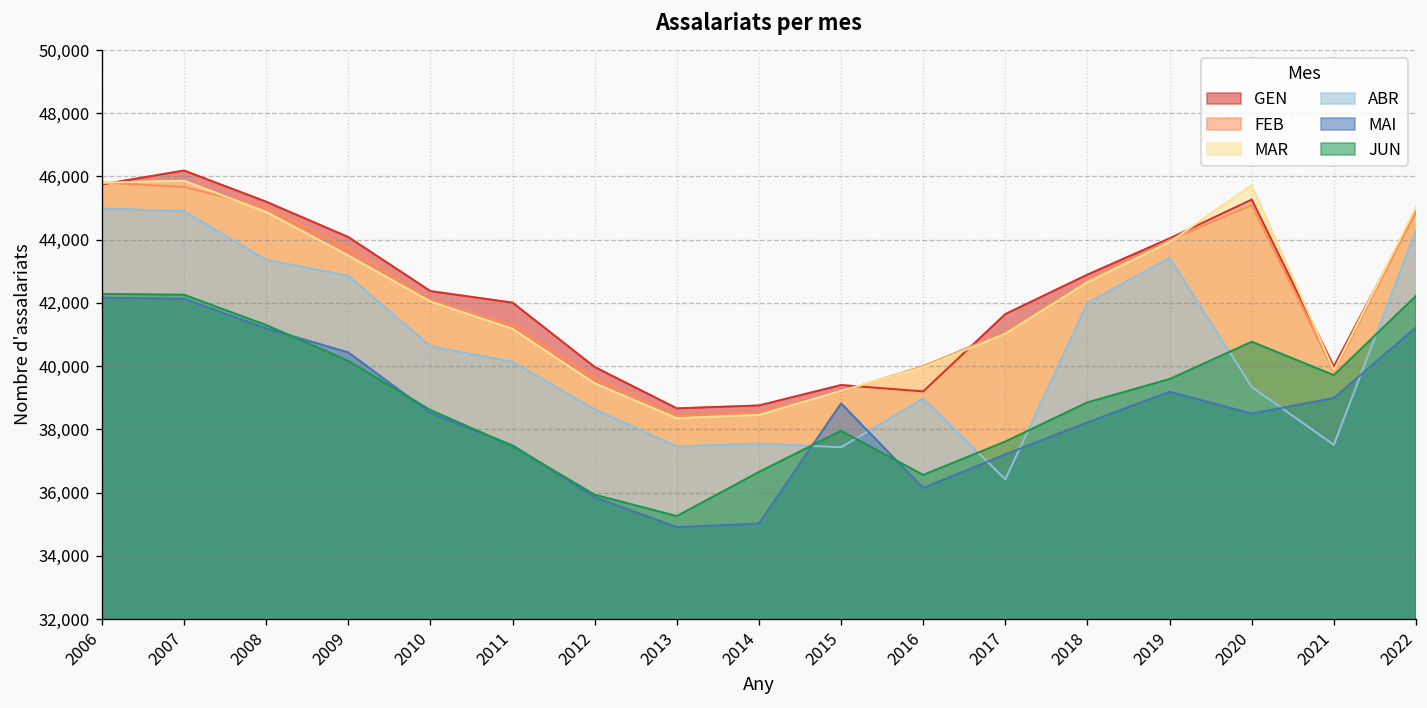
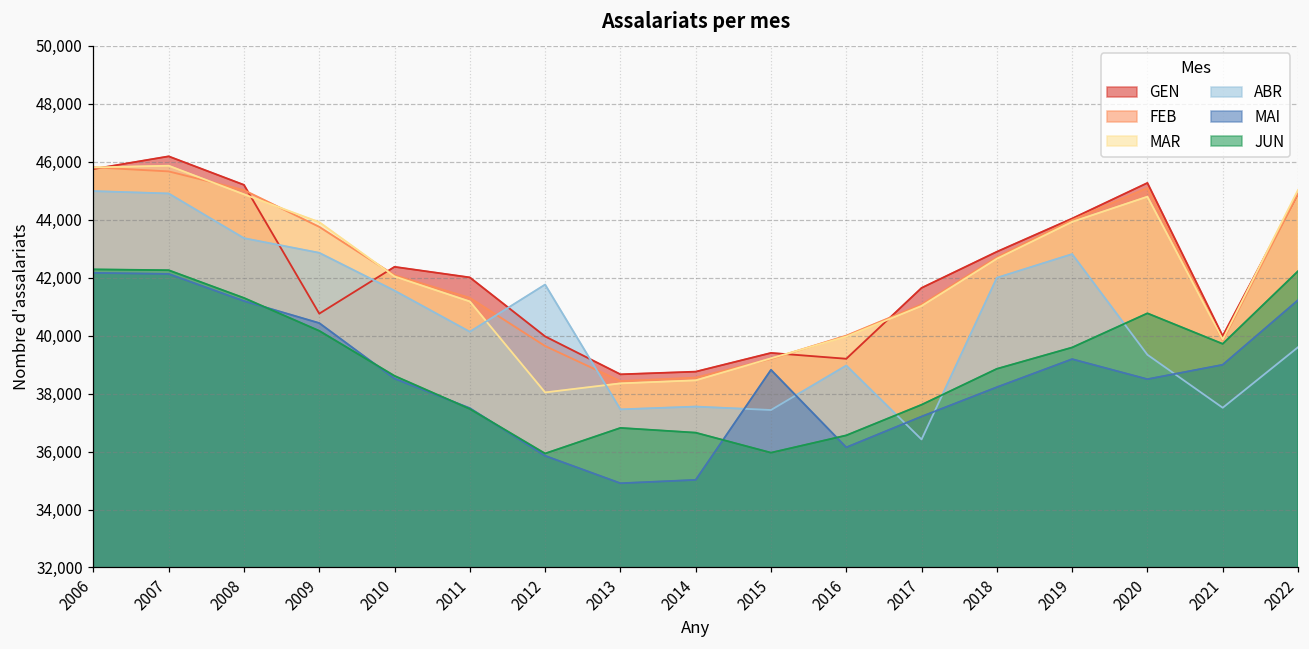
GEN, 2009: 44,100 -> 40,800
MAR, 2009: 43,500 -> 43,900
ABR, 2010: 40,600 -> 41,600
MAR, 2012: 39,500 -> 38,000
ABR, 2012: 38,600 -> 41,800
JUN, 2013: 35,300 -> 36,800
JUN, 2015: 38,000 -> 36,000
ABR, 2019: 43,400 -> 42,800
MAR, 2020: 45,700 -> 44,800
ABR, 2022: 44,300 -> 39,600
